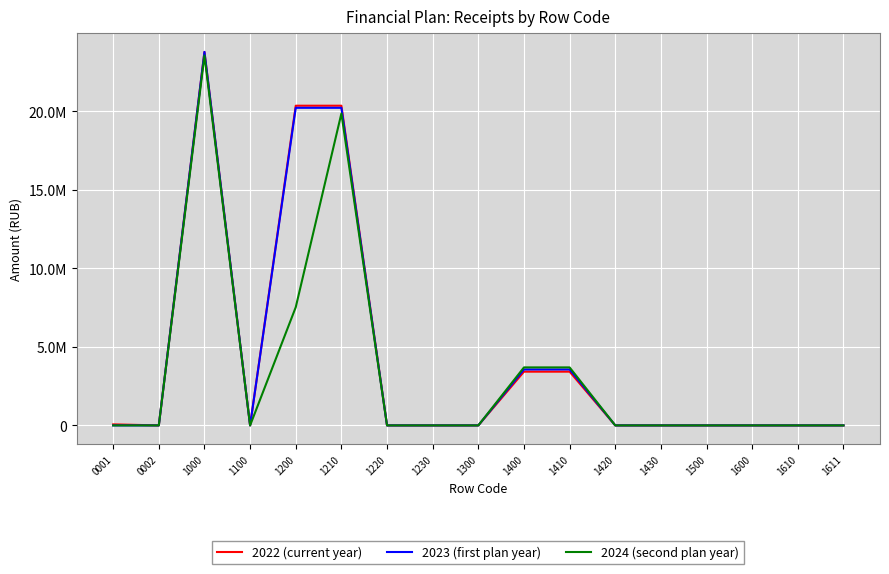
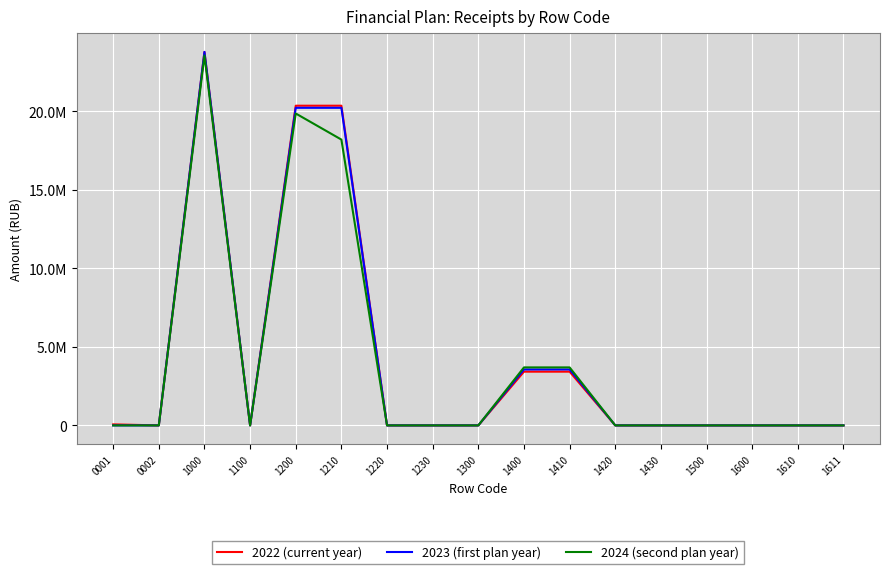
2024 (second plan year), 1200: 7500000 -> 19900000
2024 (second plan year), 1210: 19900000 -> 18200000
